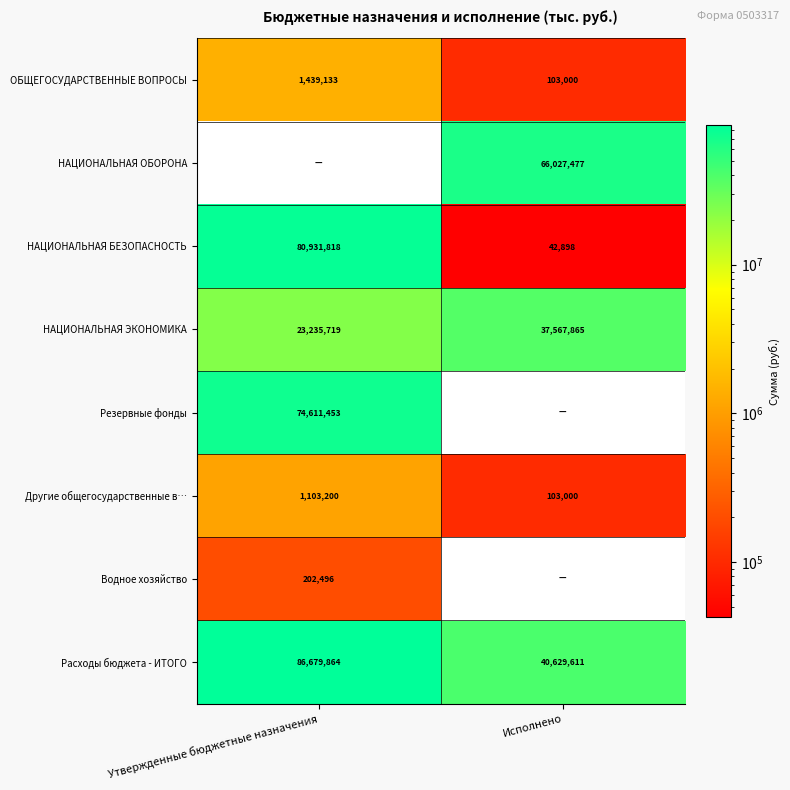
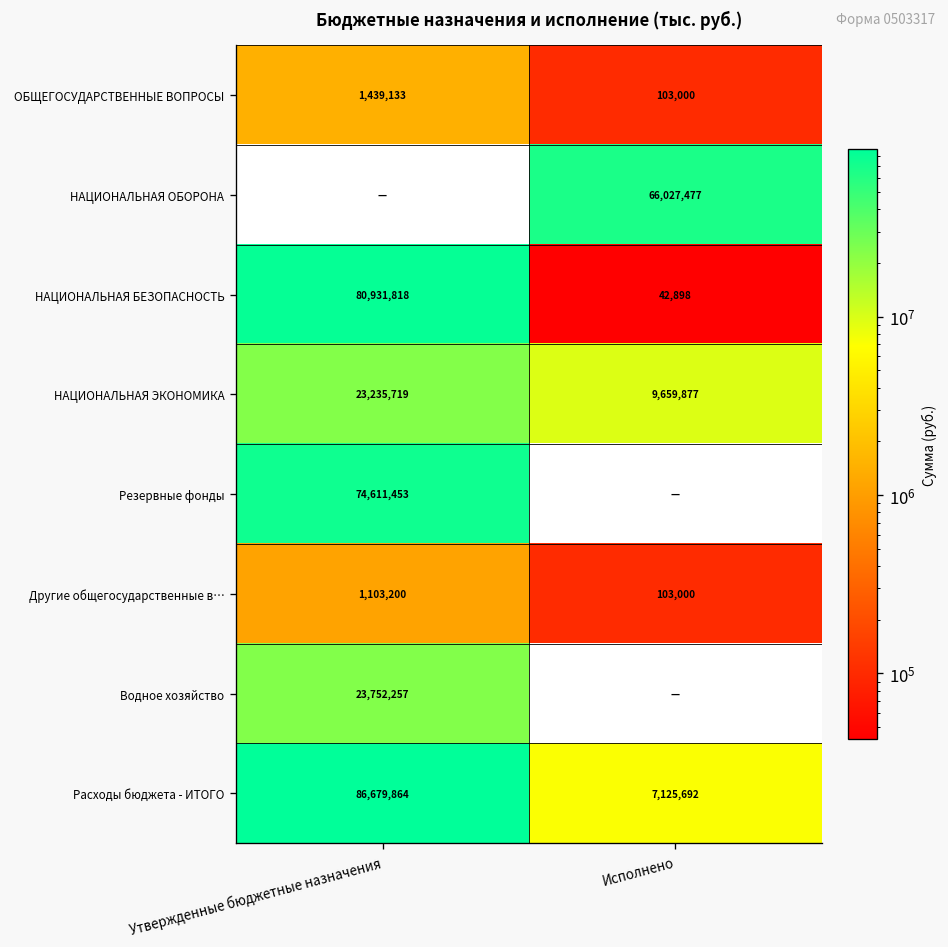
НАЦИОНАЛЬНАЯ ЭКОНОМИКА, Исполнено: 37,567,865 -> 9,659,877
Водное хозяйство, Утвержденные бюджетные назначения: 202,496 -> 23,752,257
Расходы бюджета - ИТОГО, Исполнено: 40,629,611 -> 7,125,692
